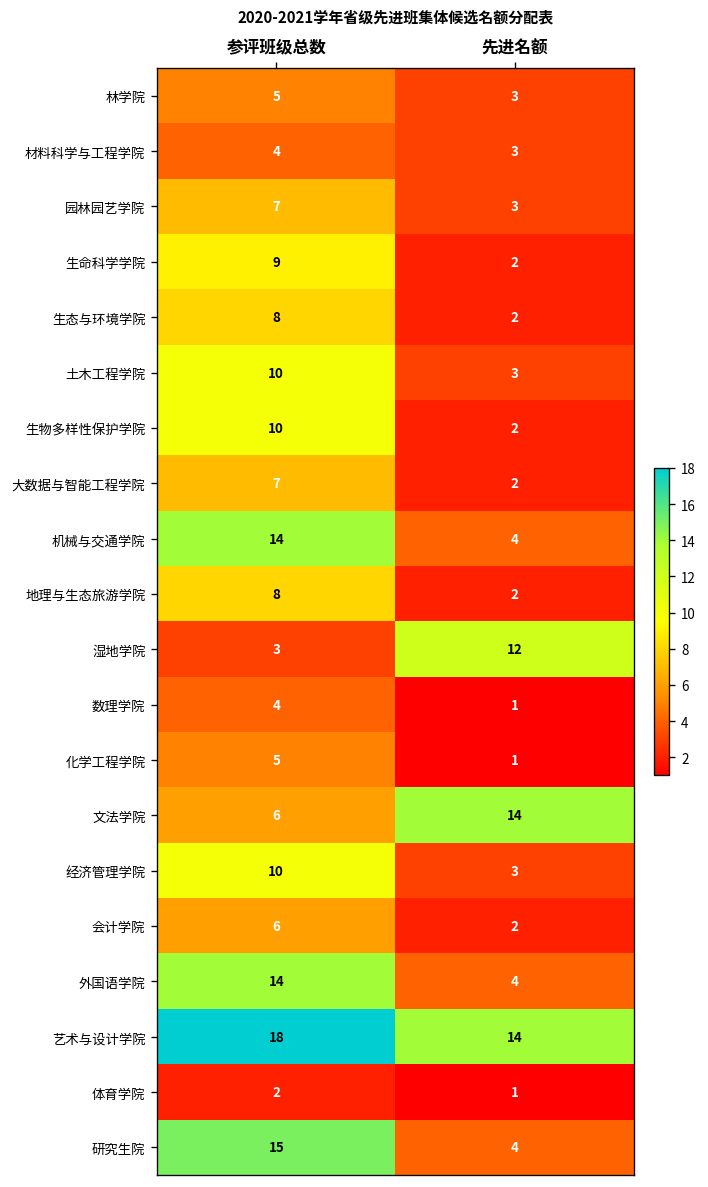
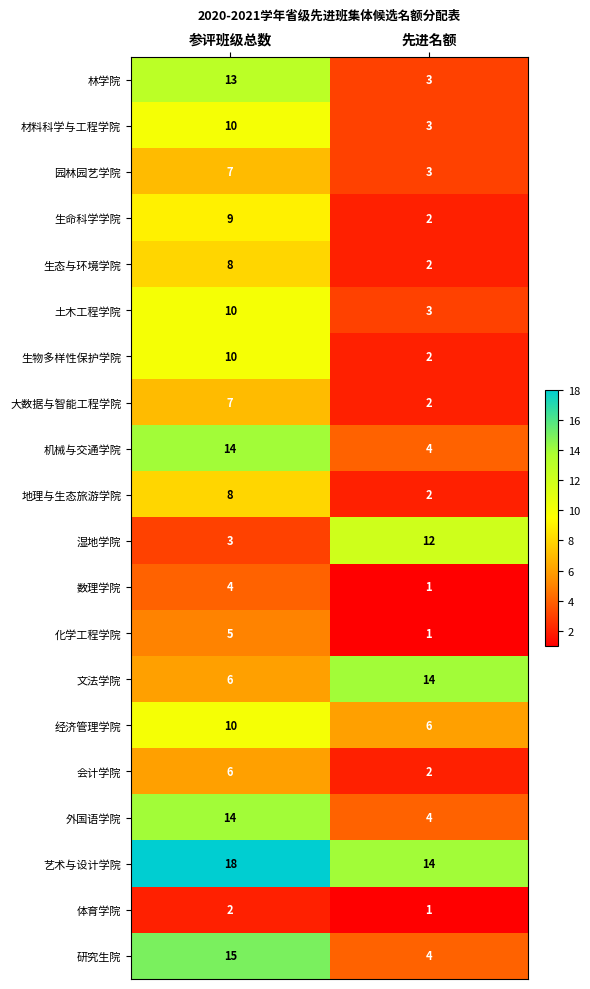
林学院, 参评班级总数: 5 -> 13
材料科学与工程学院, 参评班级总数: 4 -> 10
经济管理学院, 先进名额: 3 -> 6
